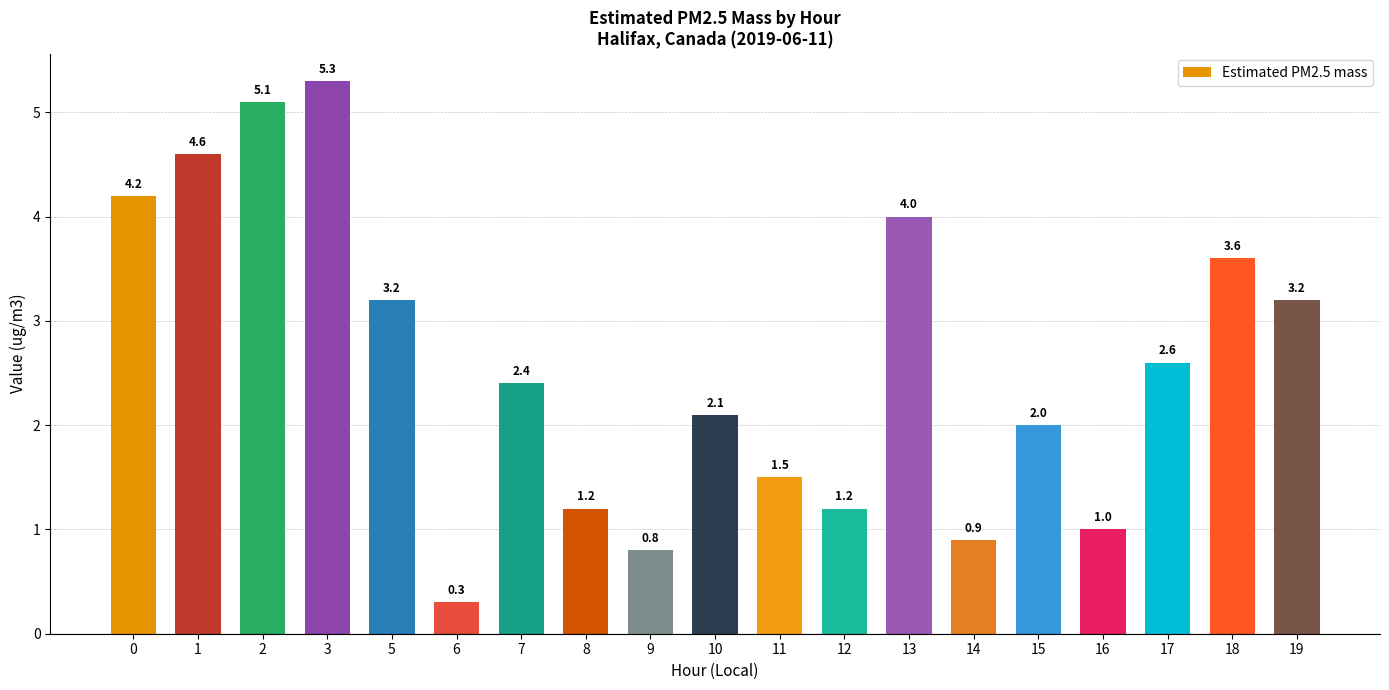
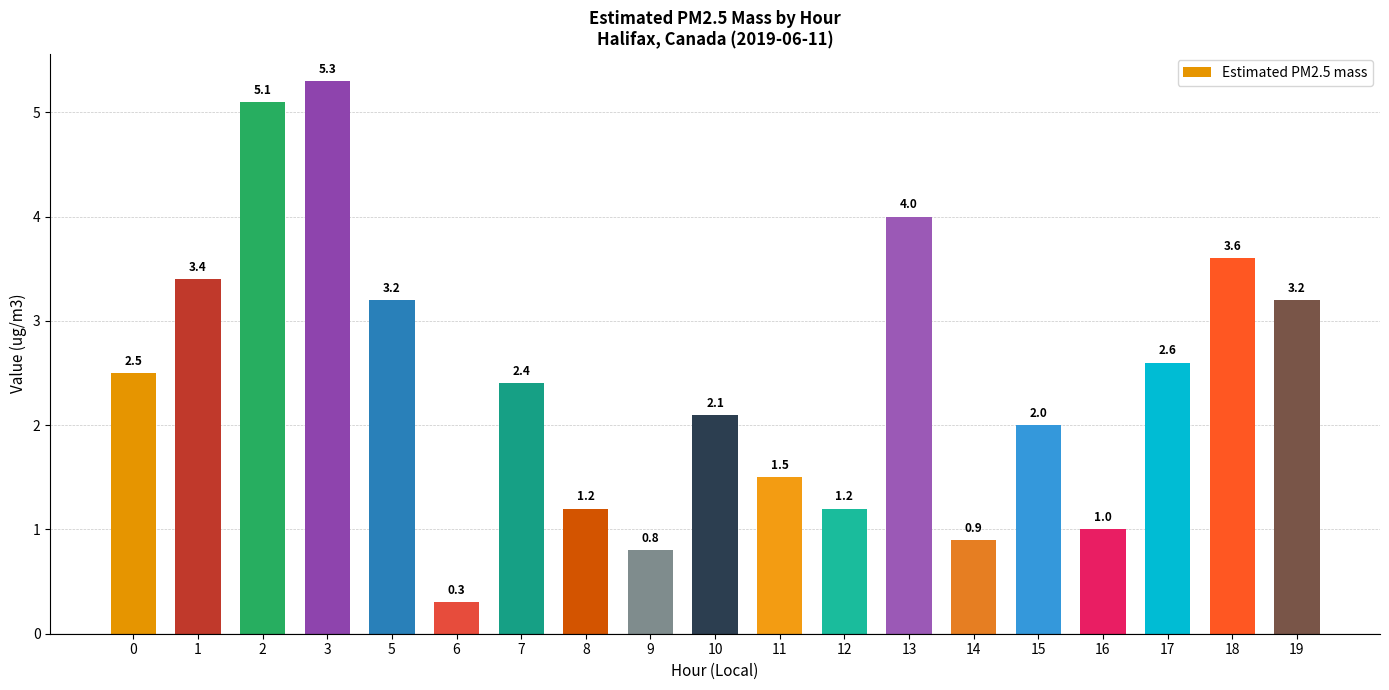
0: 4.2 -> 2.5
1: 4.6 -> 3.4
